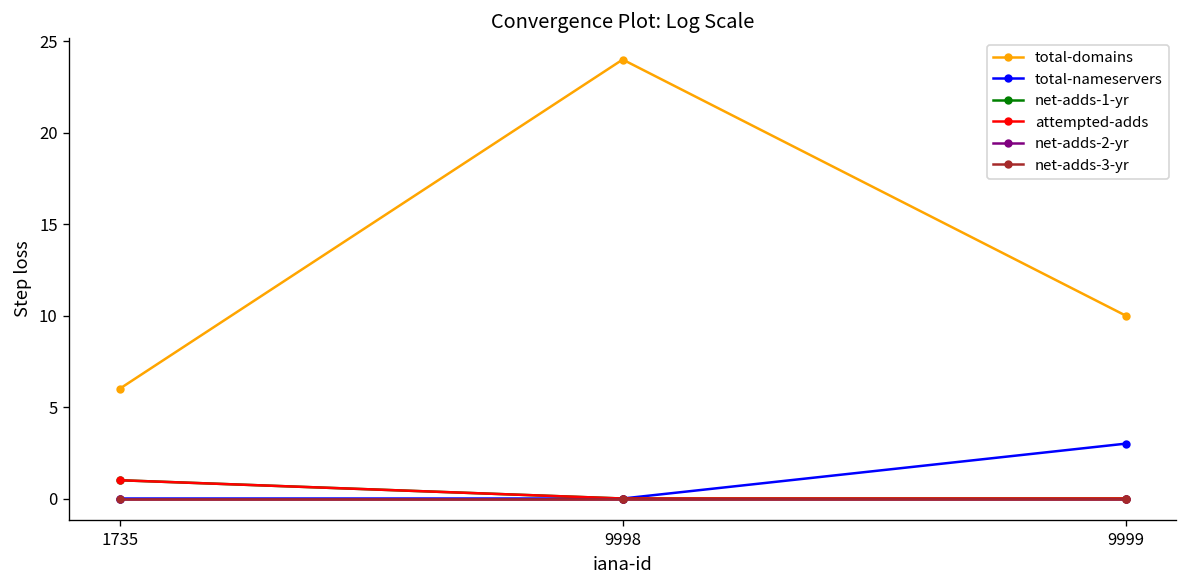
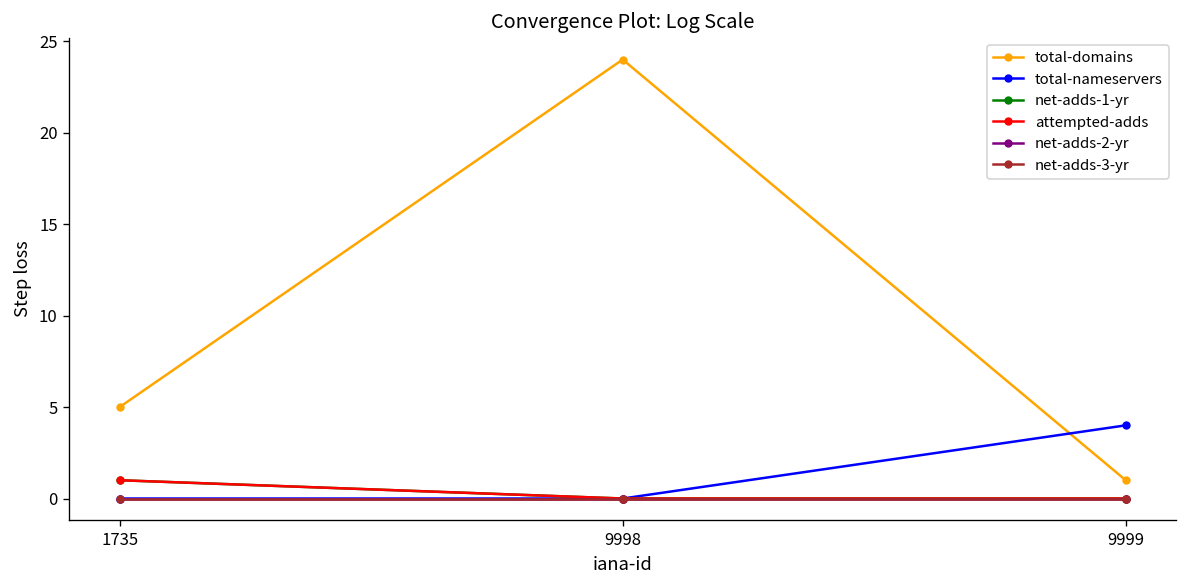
total-domains, 1735: 6 -> 5
total-domains, 9999: 10 -> 1
total-nameservers, 9999: 3 -> 4
